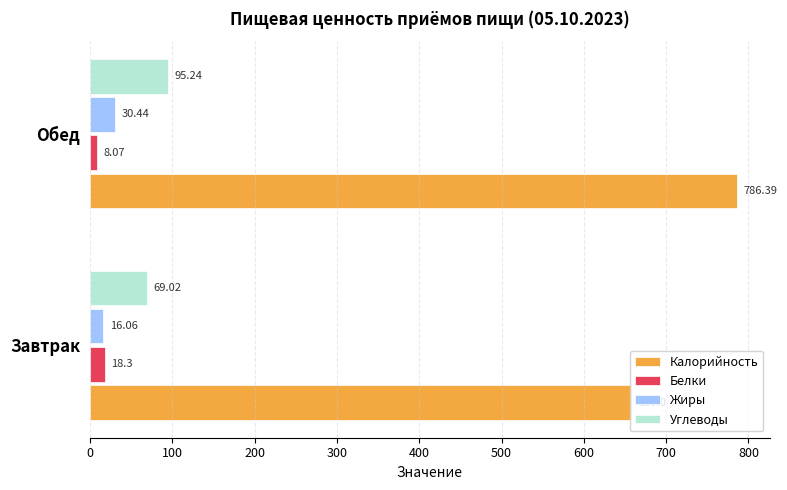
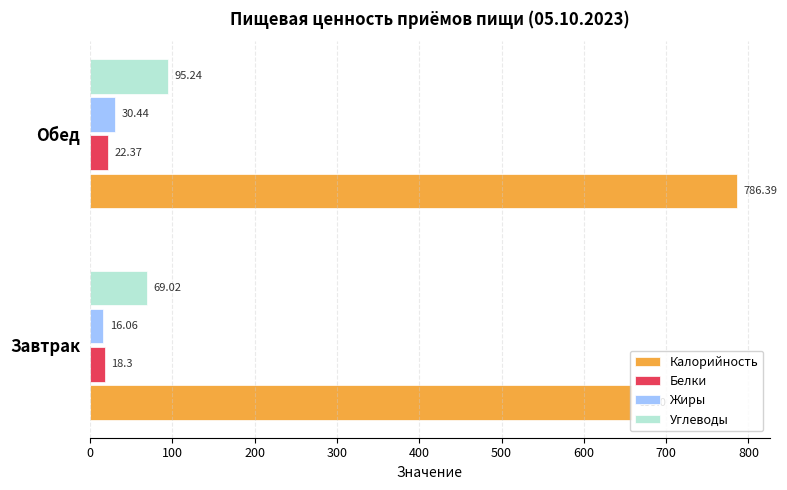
Белки, Обед: 8.07 -> 22.37
